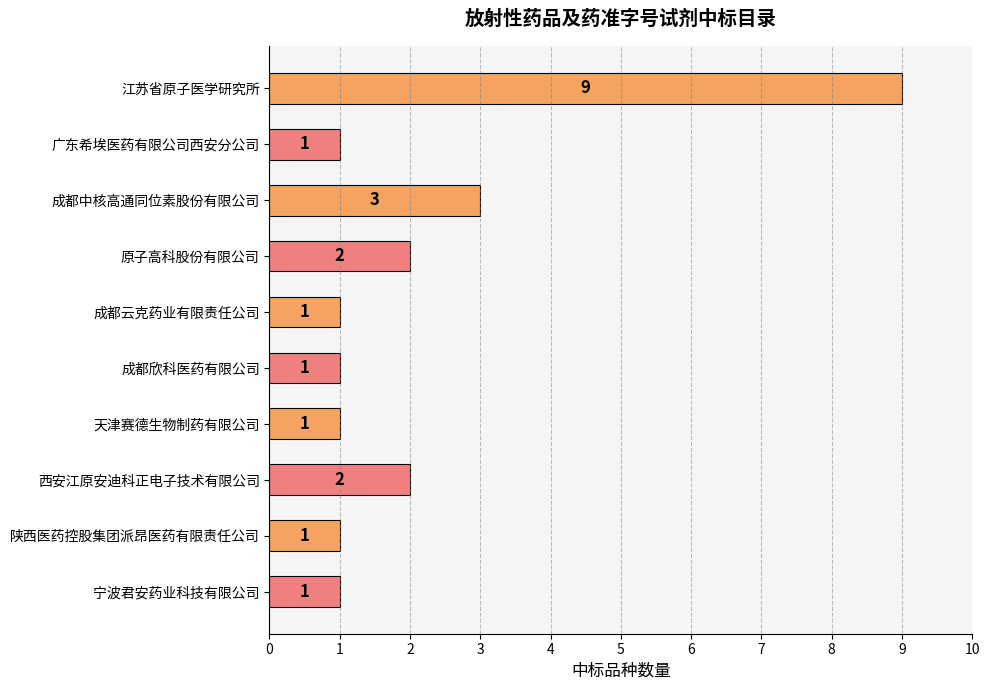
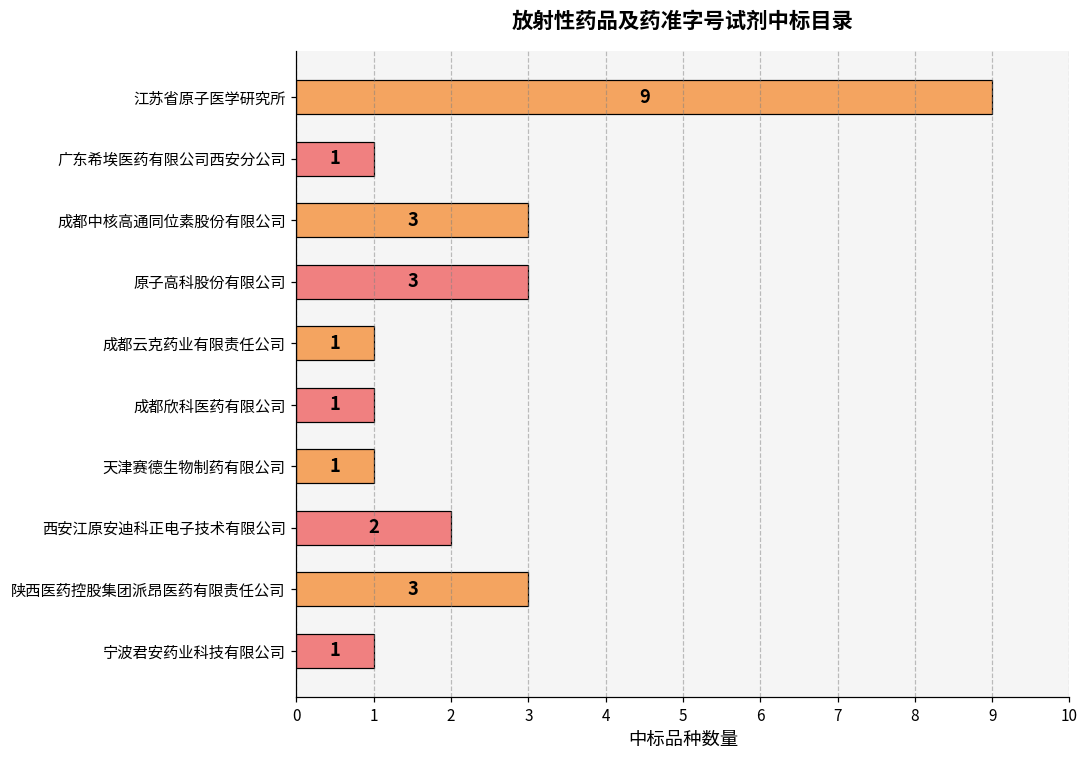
原子高科股份有限公司: 2 -> 3
陕西医药控股集团派昂医药有限责任公司: 1 -> 3
